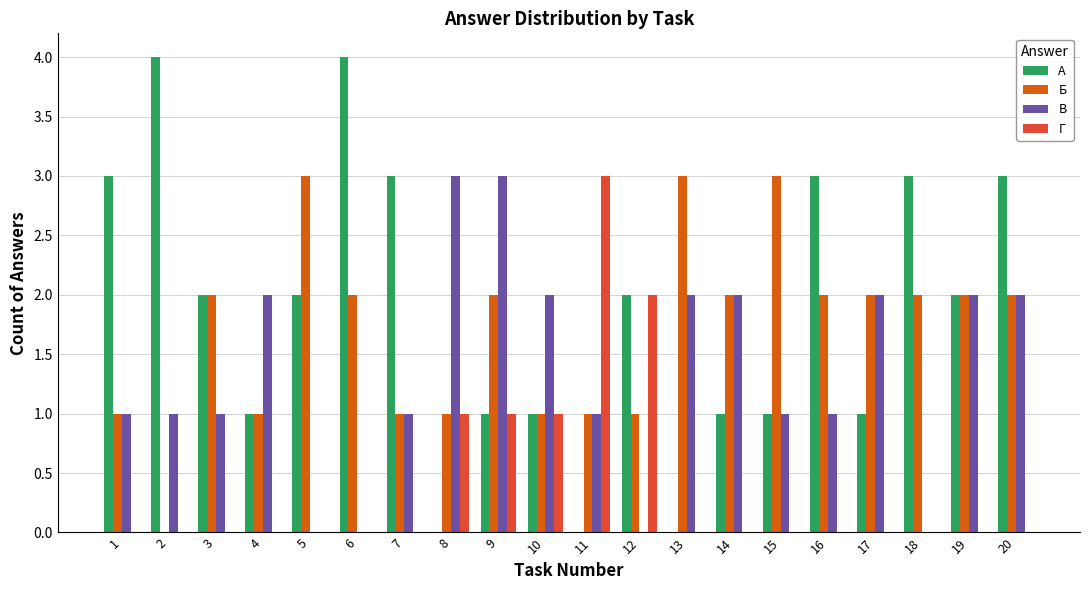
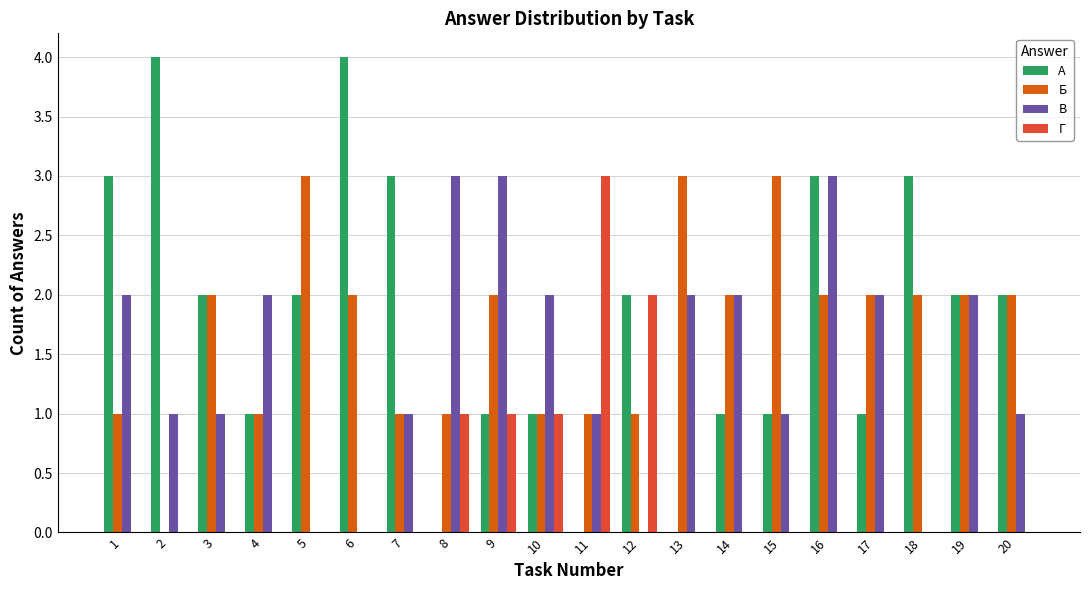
В, 1: 1 -> 2
В, 16: 1 -> 3
А, 20: 3 -> 2
В, 20: 2 -> 1
